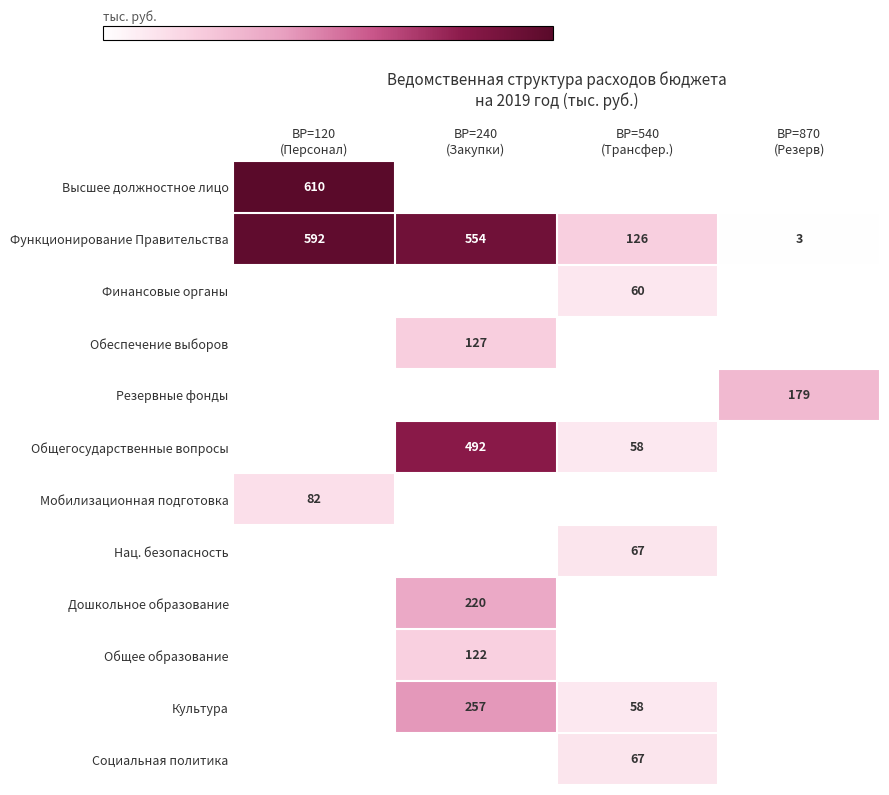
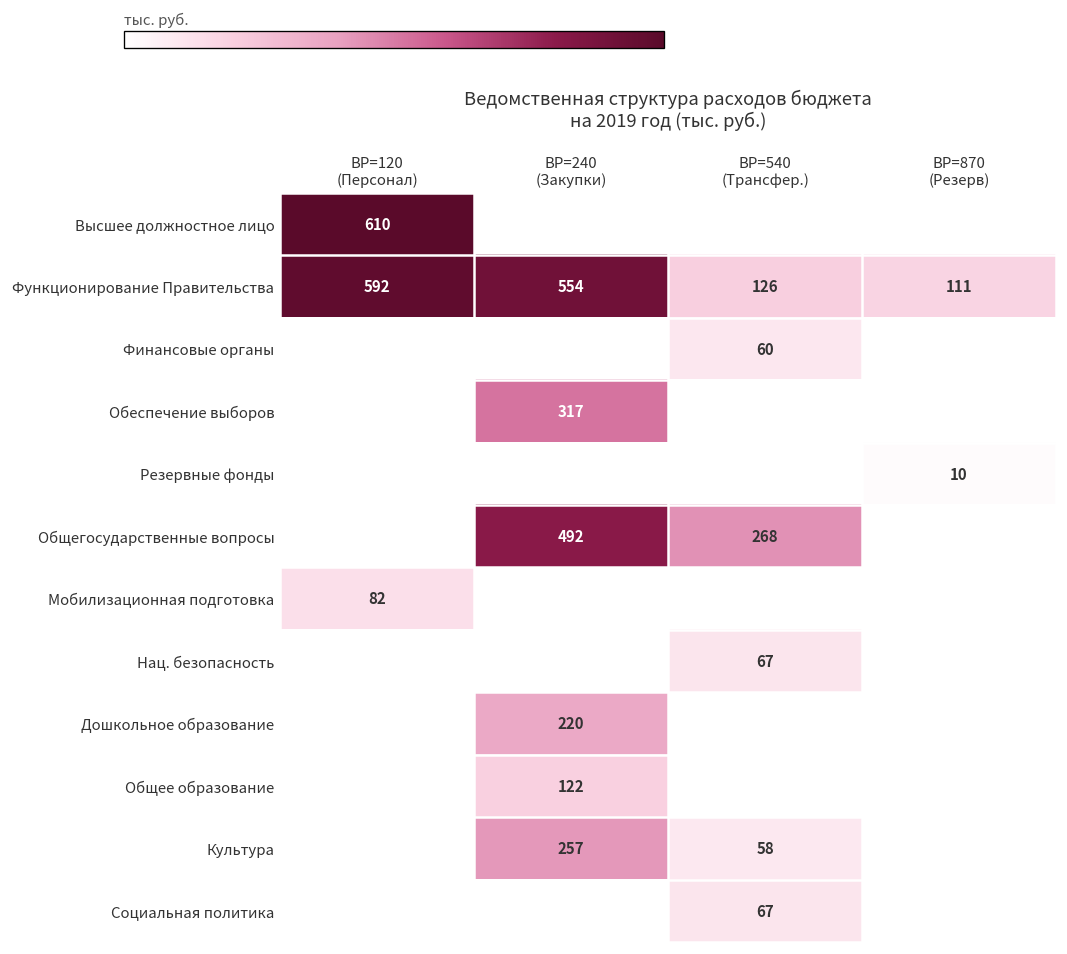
Функционирование Правительства, ВР=870 (Резерв): 3 -> 111
Обеспечение выборов, ВР=240 (Закупки): 127 -> 317
Резервные фонды, ВР=870 (Резерв): 179 -> 10
Общегосударственные вопросы, ВР=540 (Трансфер.): 58 -> 268
